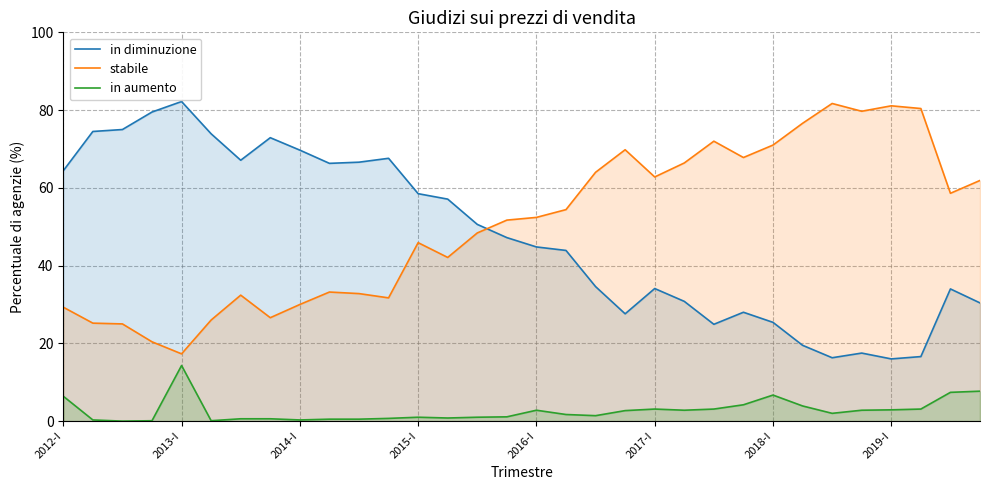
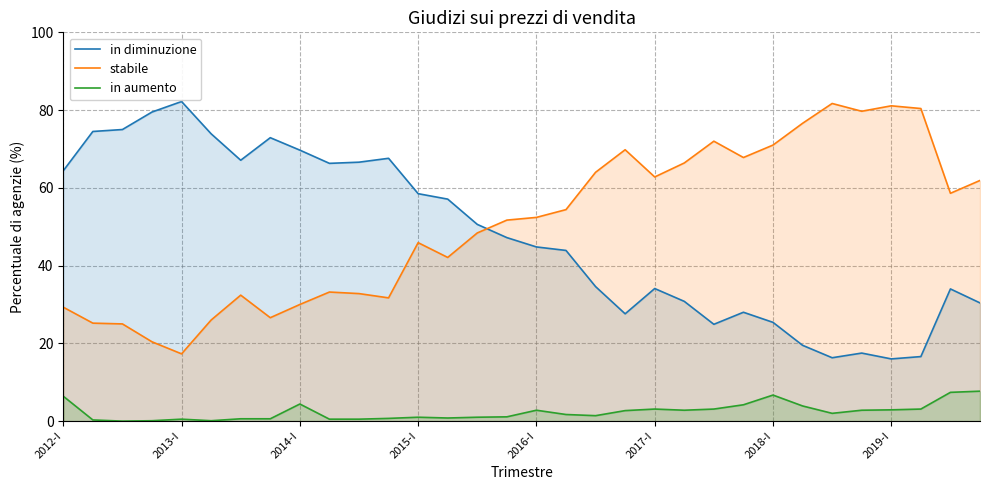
in aumento, 2013-I: 14 -> 1
in aumento, 2014-I: 0 -> 4
